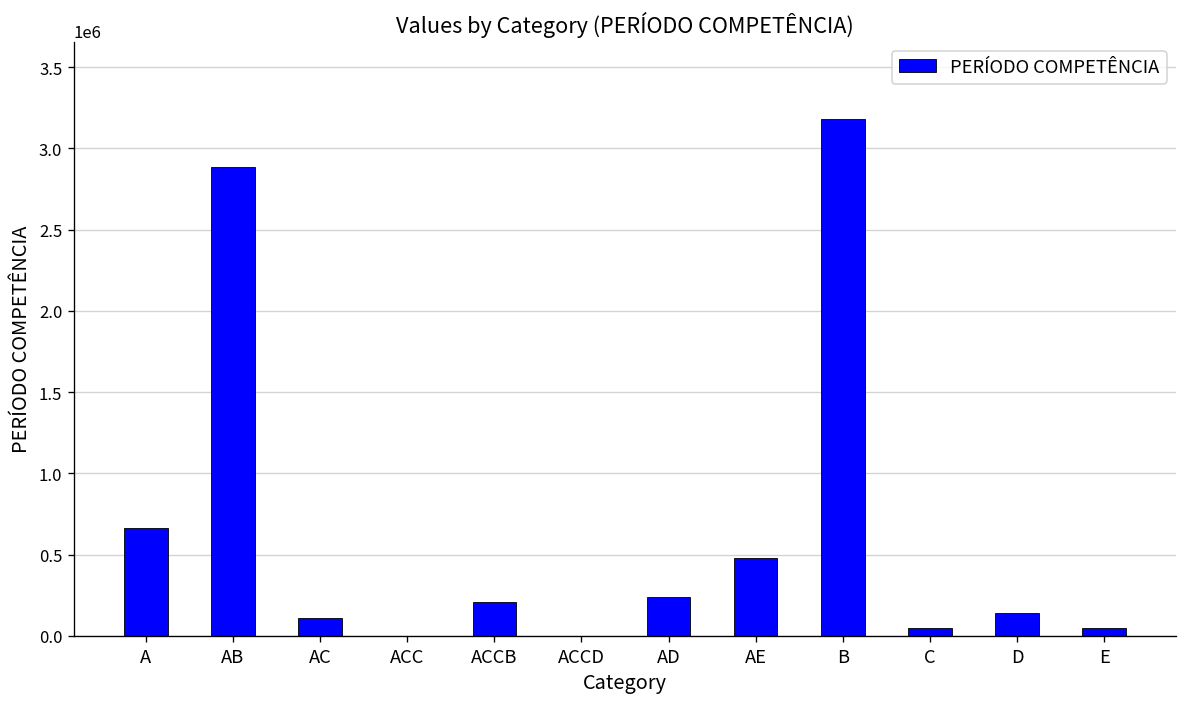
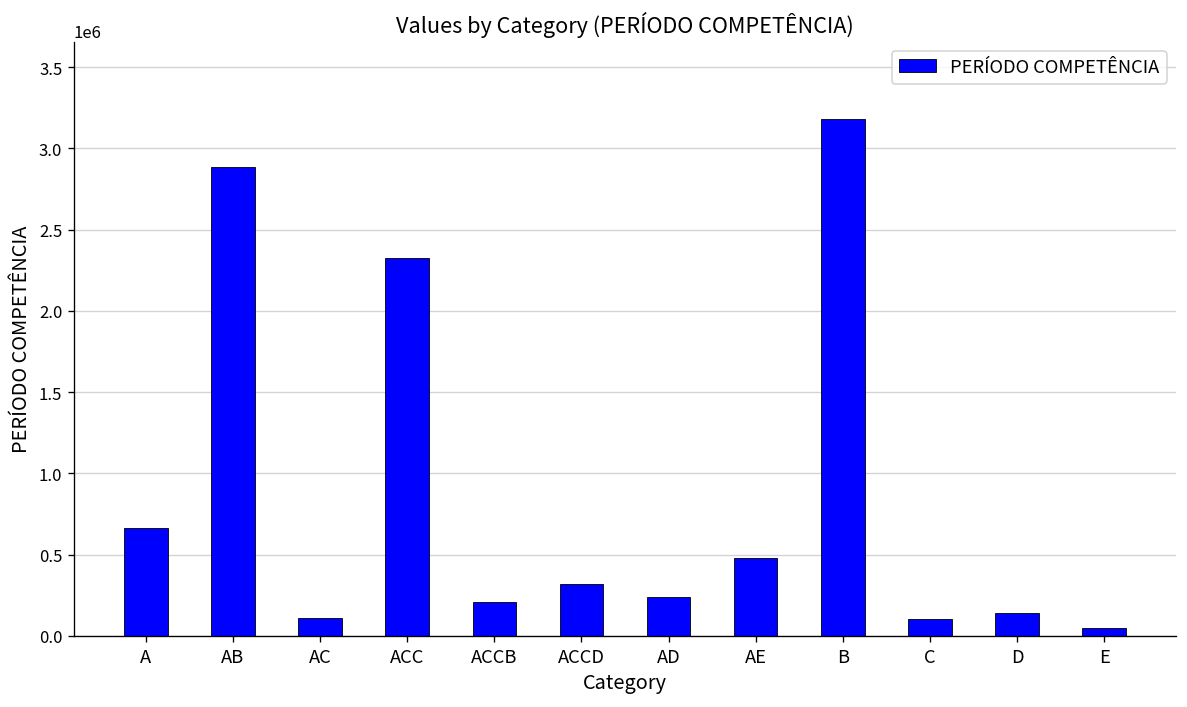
ACC: 0 -> 2330000
ACCD: 0 -> 320000
C: 50000 -> 110000
